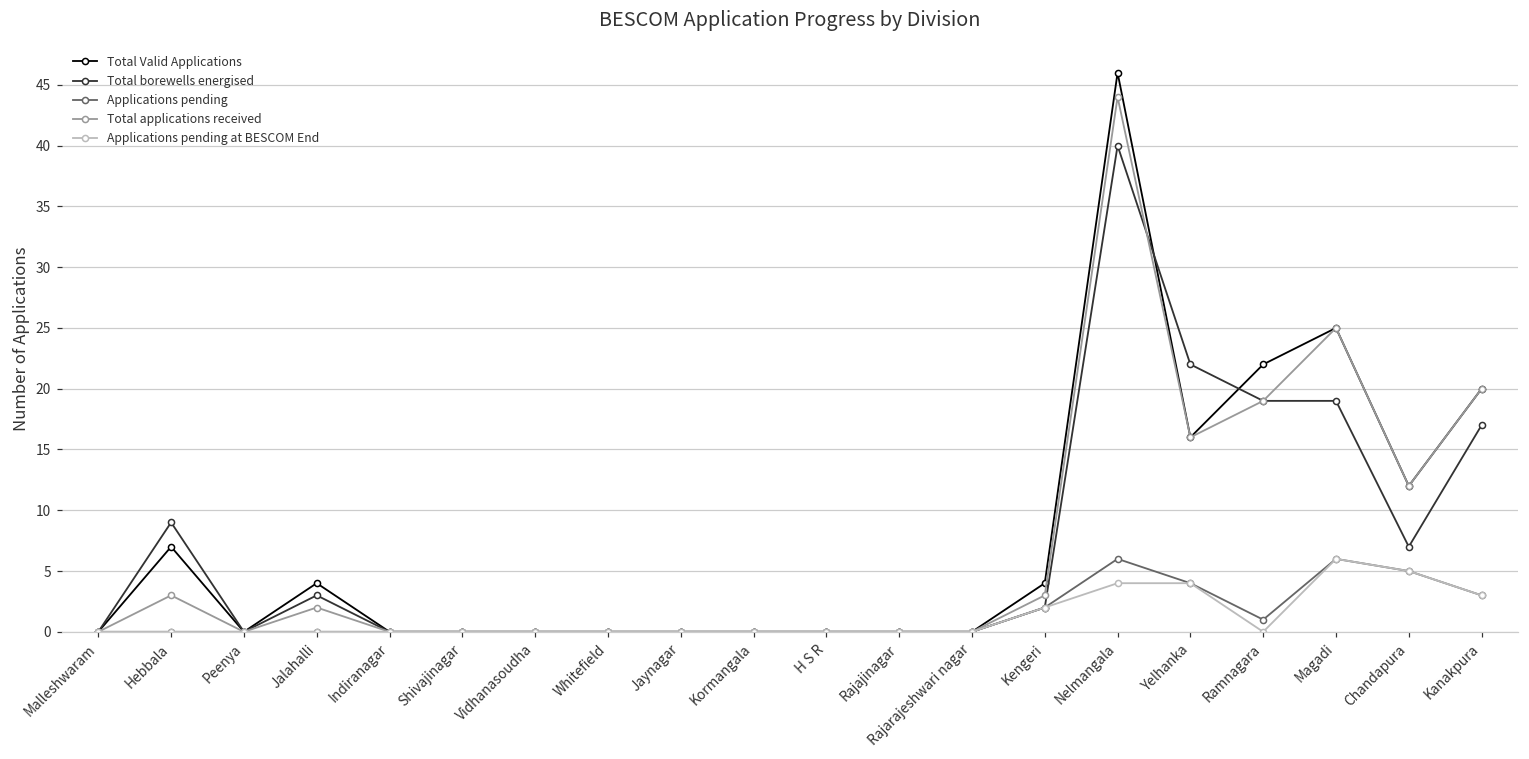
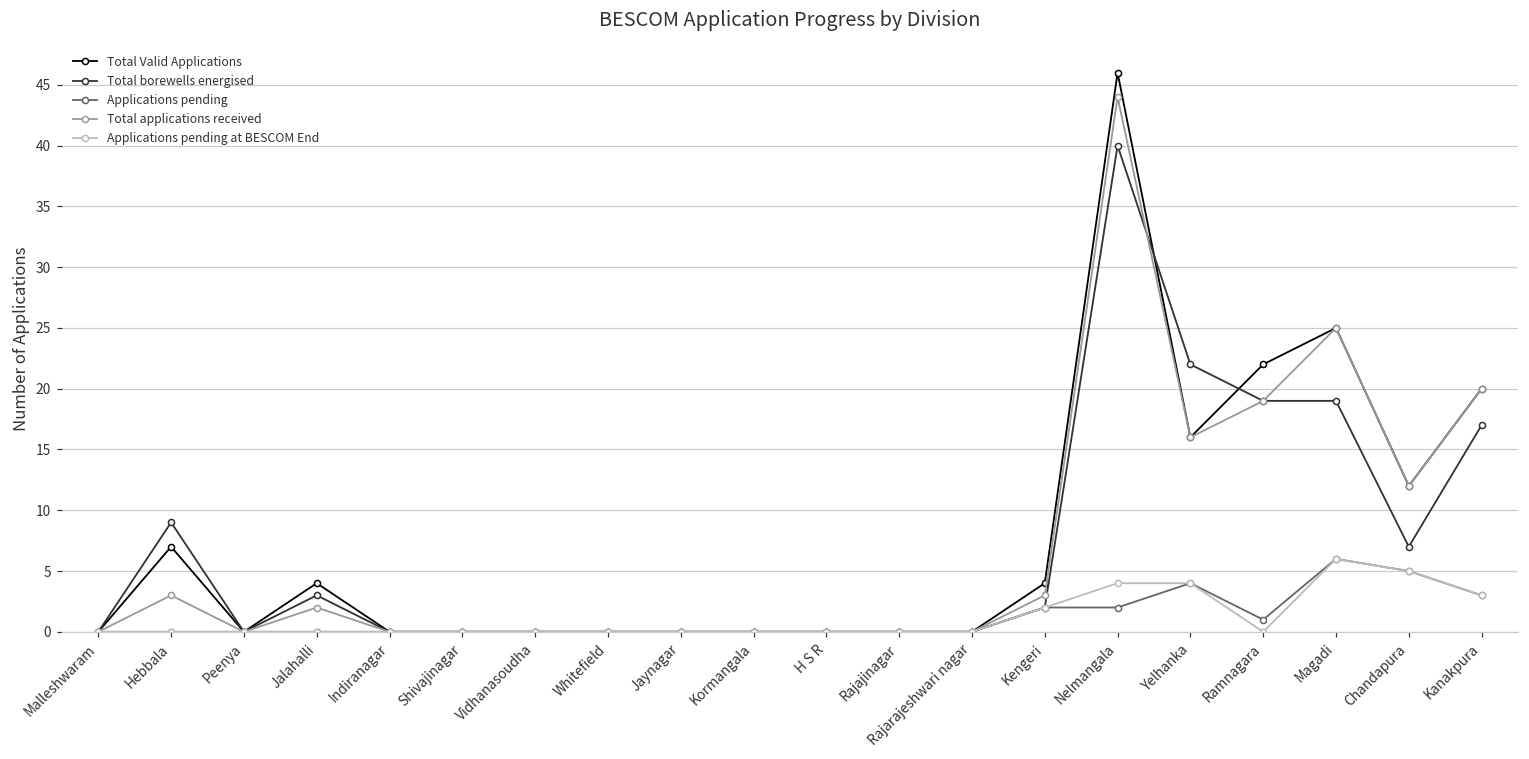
Applications pending, Nelmangala: 6 -> 2
